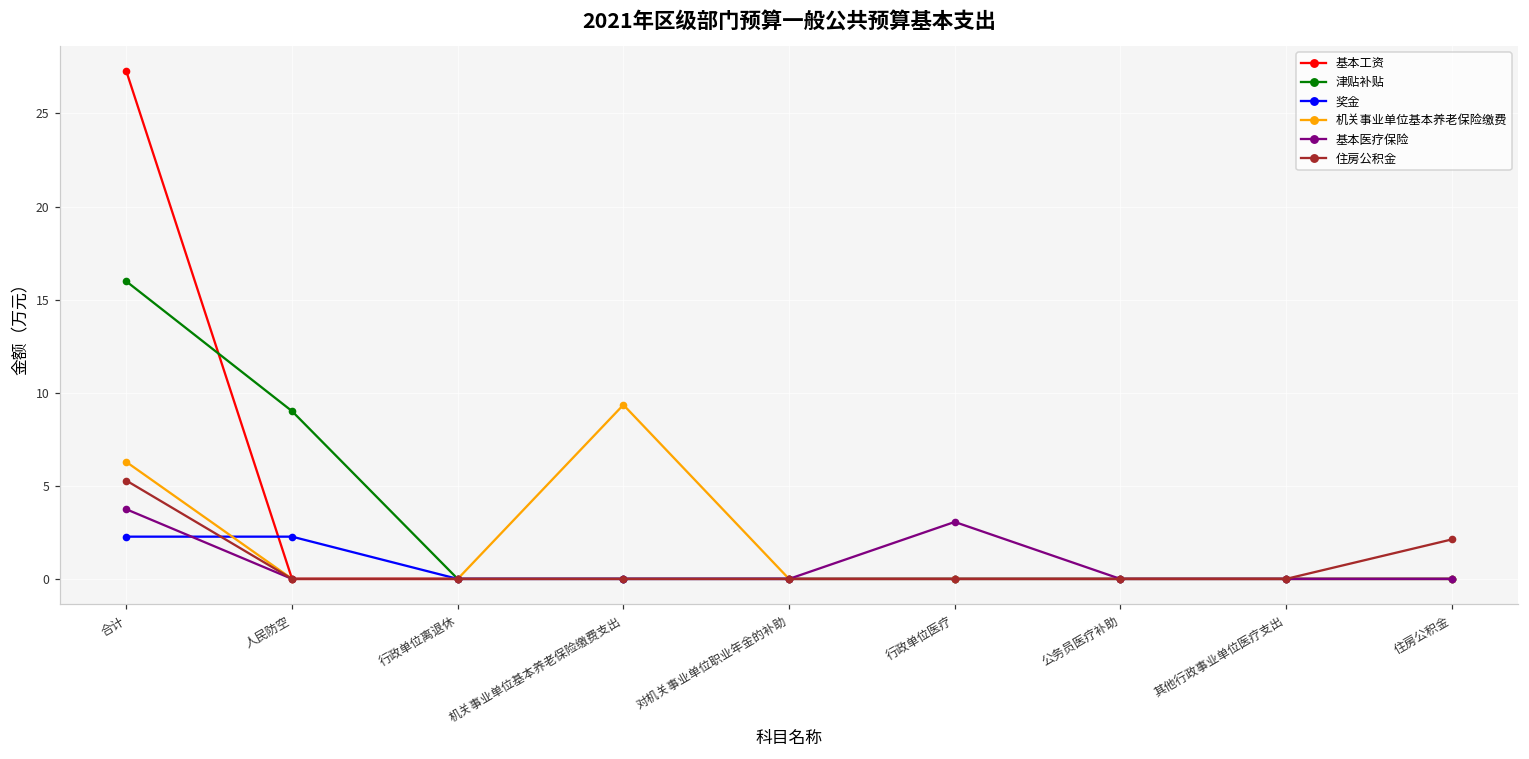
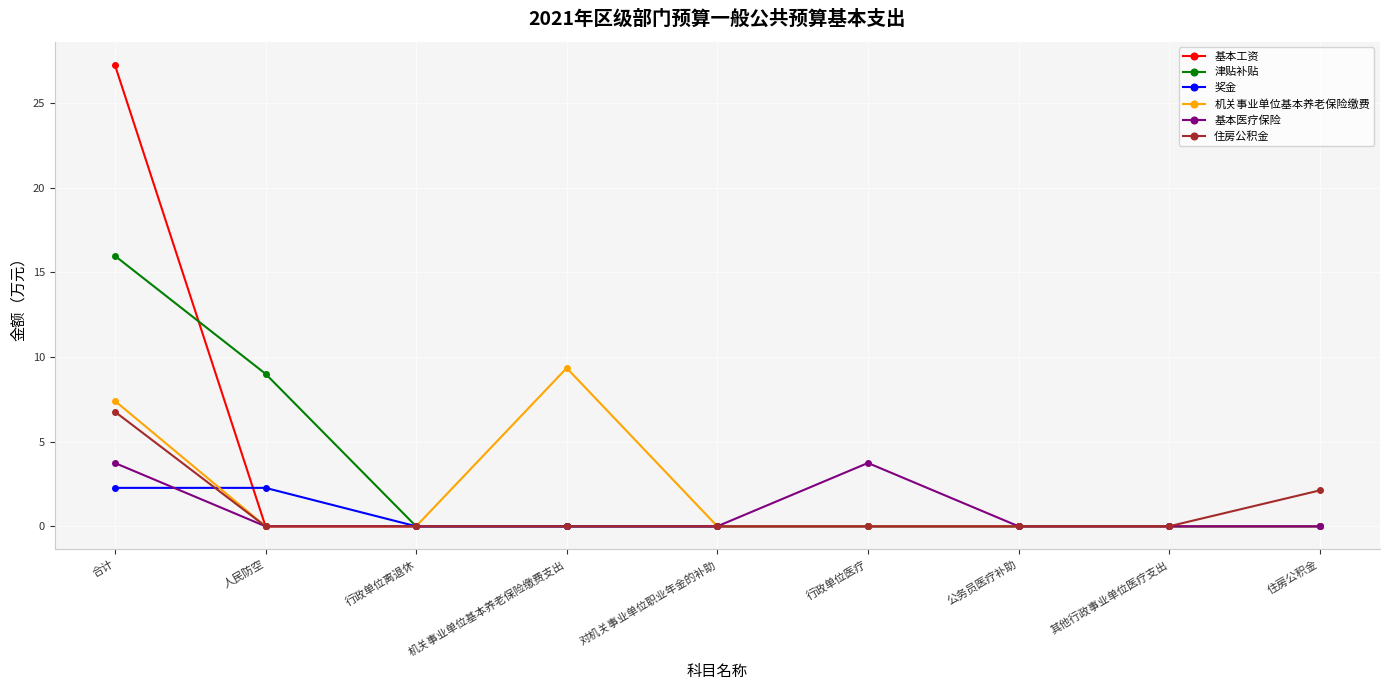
机关事业单位基本养老保险缴费, 合计: 6.3 -> 7.4
住房公积金, 合计: 5.3 -> 6.8
基本医疗保险, 行政单位医疗: 3.1 -> 3.7
